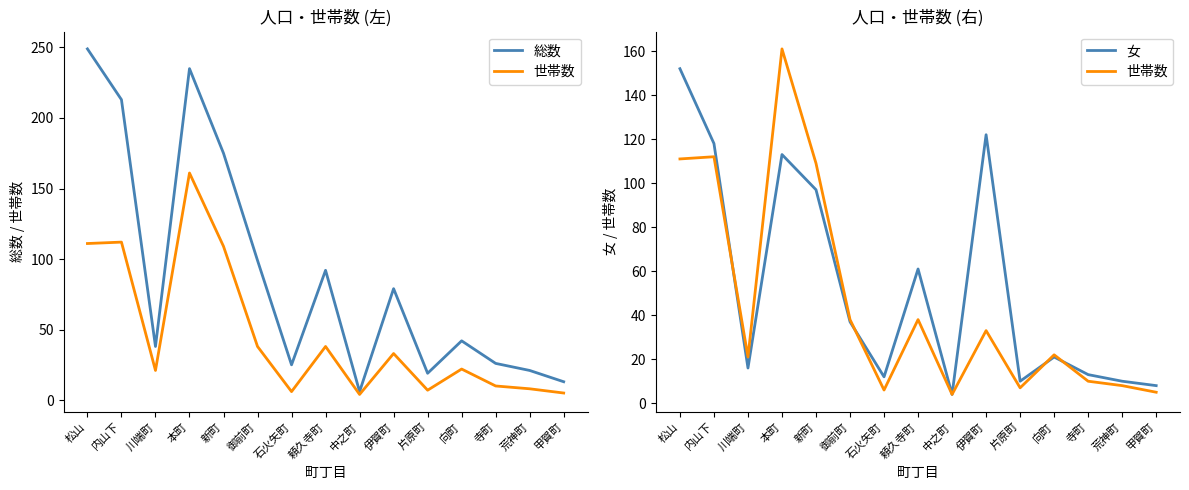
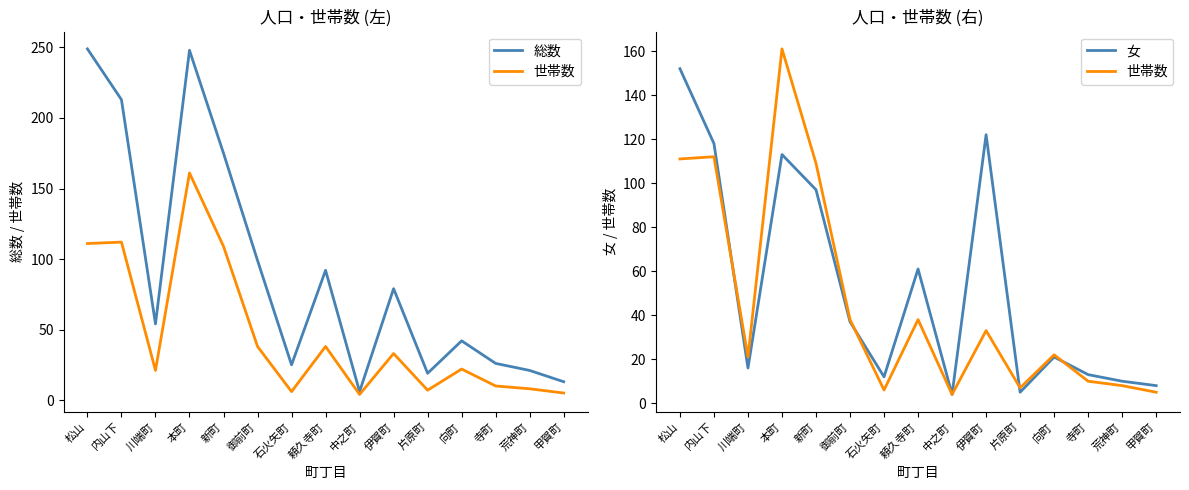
人口・世帯数 (左), 総数, 川端町: 38 -> 54
人口・世帯数 (左), 総数, 本町: 235 -> 248
人口・世帯数 (右), 女, 片原町: 10 -> 5
